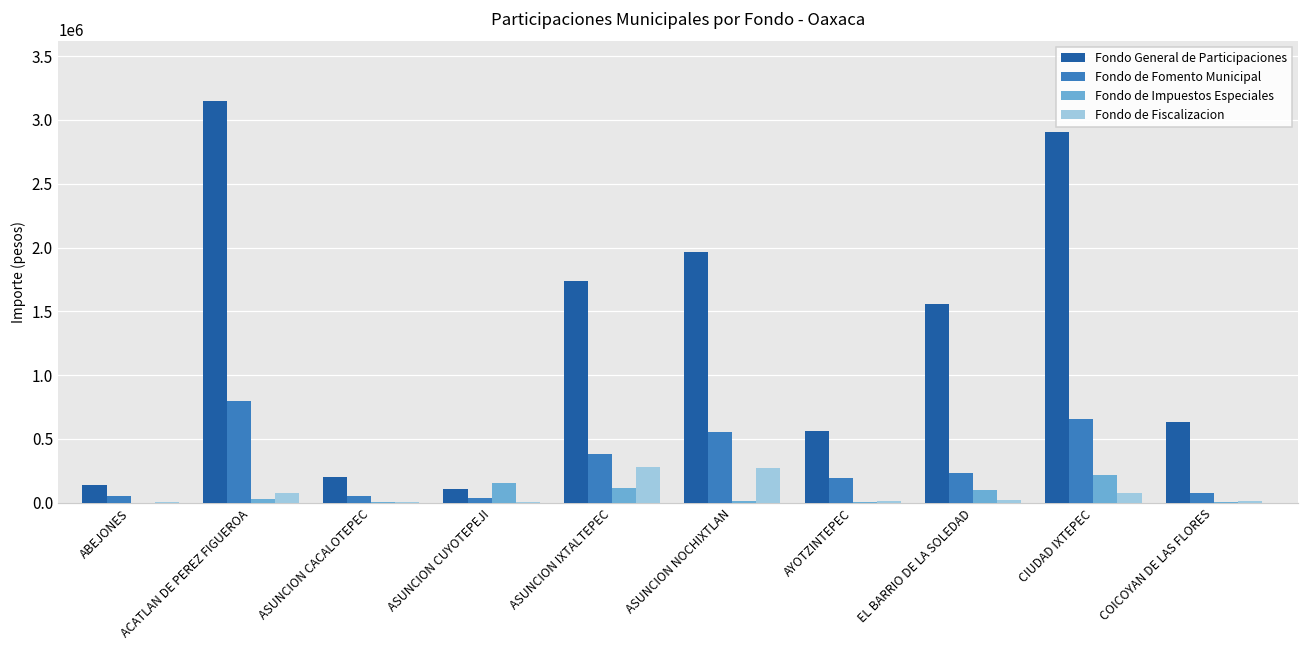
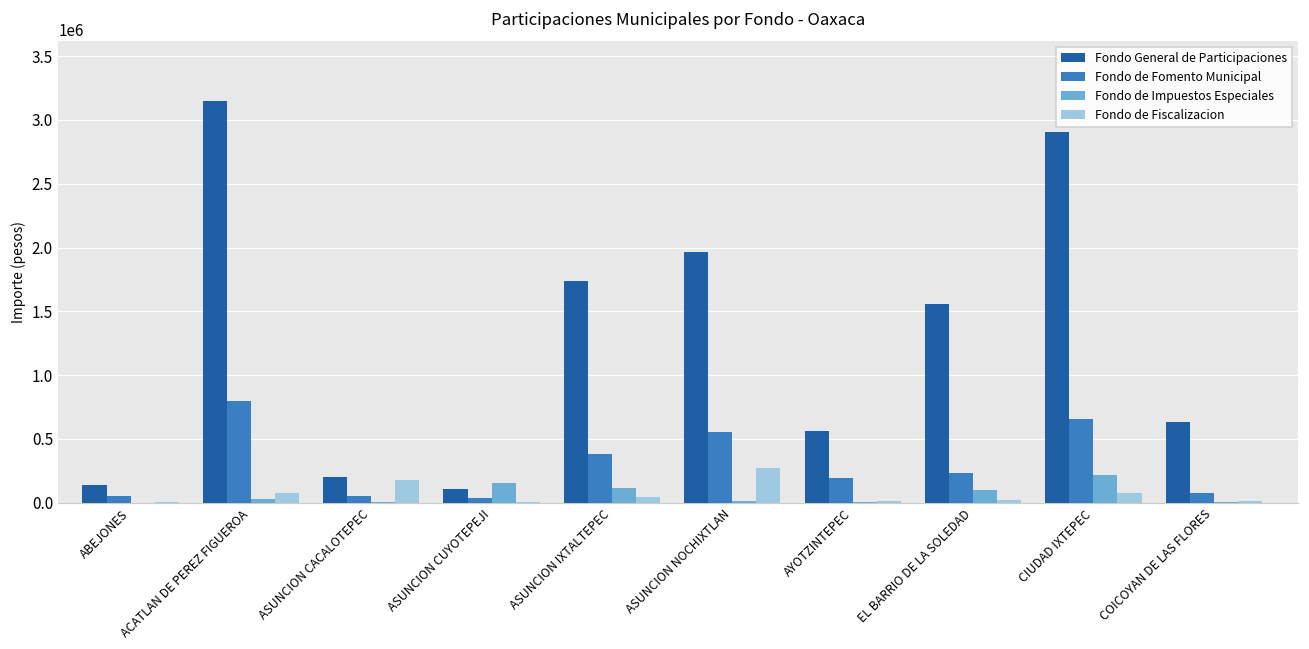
Fondo de Fiscalizacion, ASUNCION CACALOTEPEC: 10000 -> 180000
Fondo de Fiscalizacion, ASUNCION IXTALTEPEC: 280000 -> 40000
